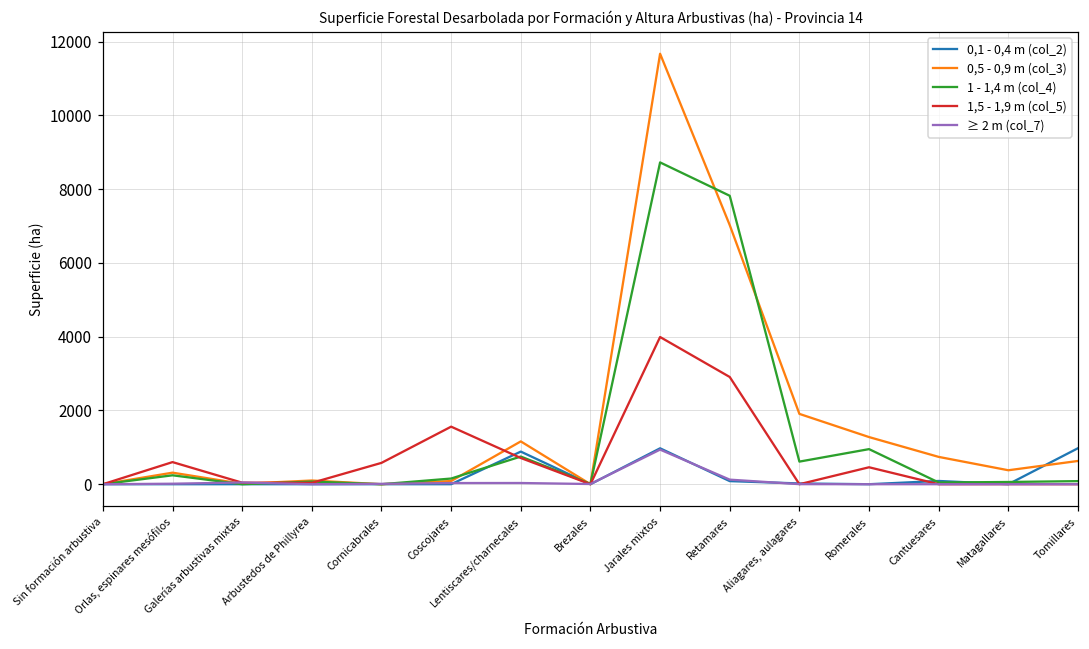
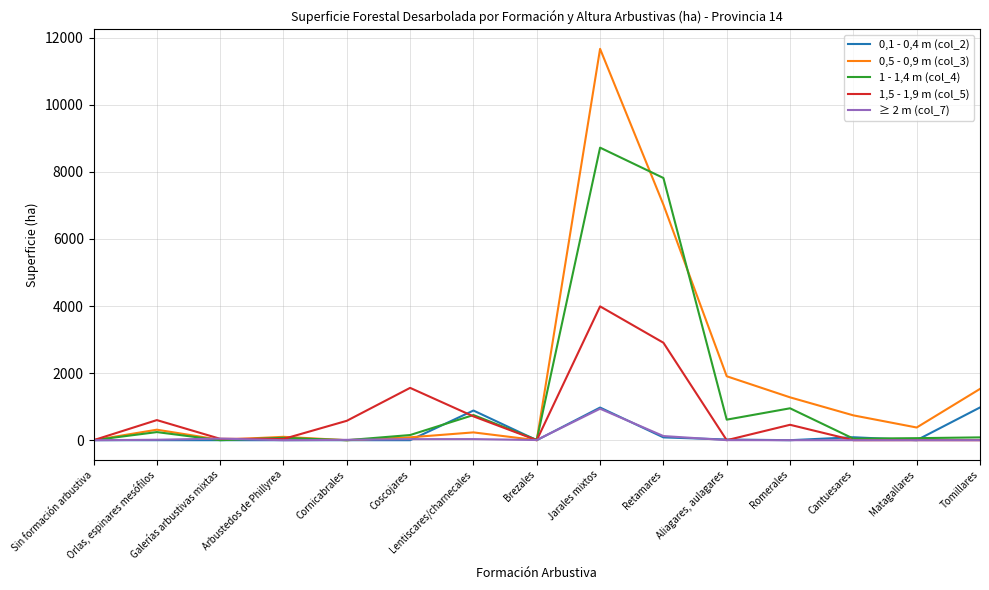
0,5 - 0,9 m (col_3), Lentiscares/charnecales: 1200 -> 200
0,5 - 0,9 m (col_3), Tomillares: 600 -> 1500
